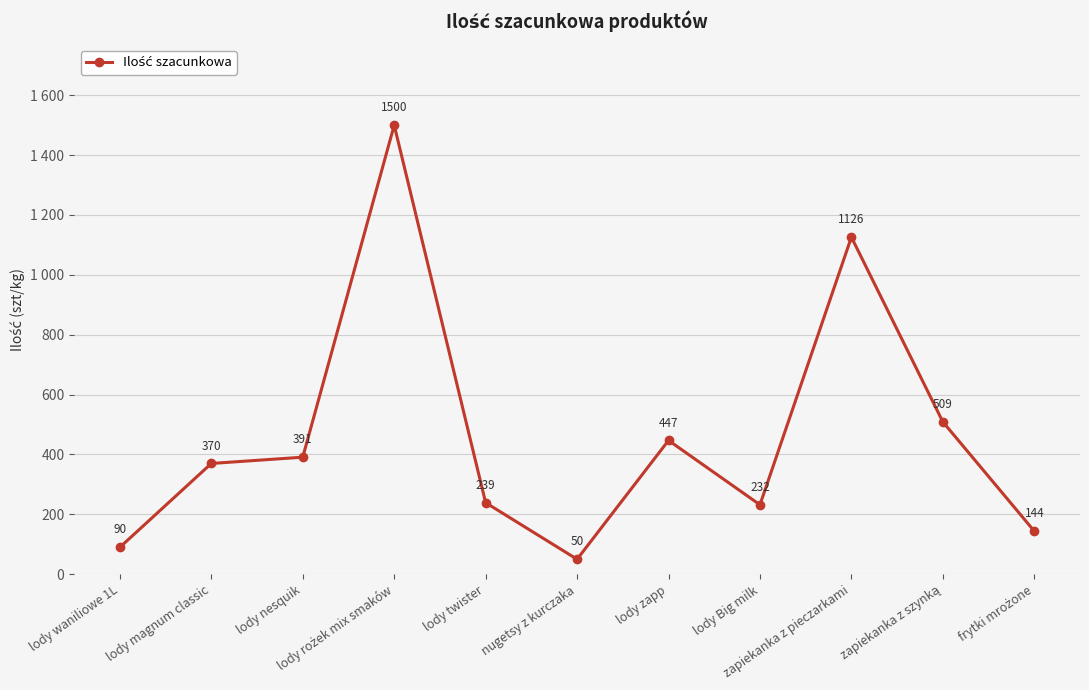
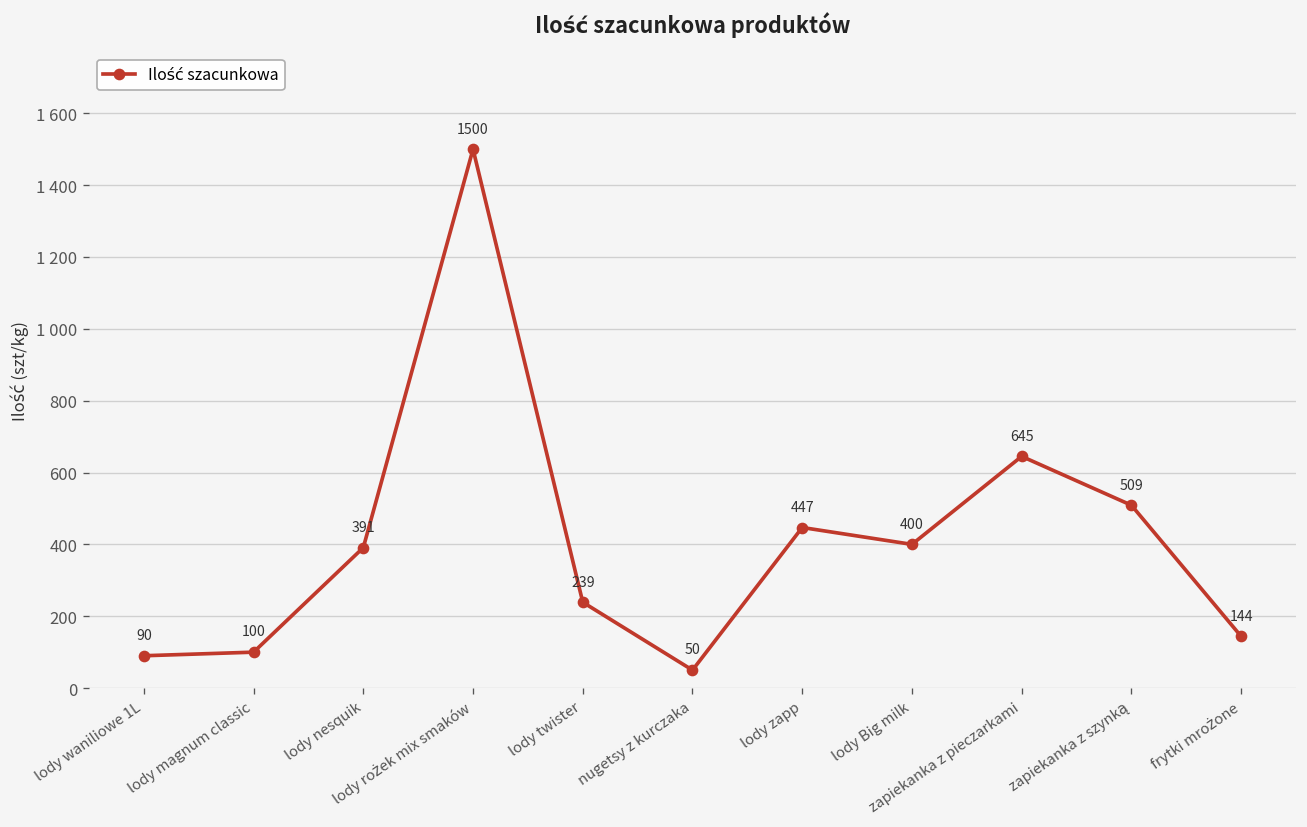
lody magnum classic: 370 -> 100
lody Big milk: 232 -> 400
zapiekanka z pieczarkami: 1126 -> 645
